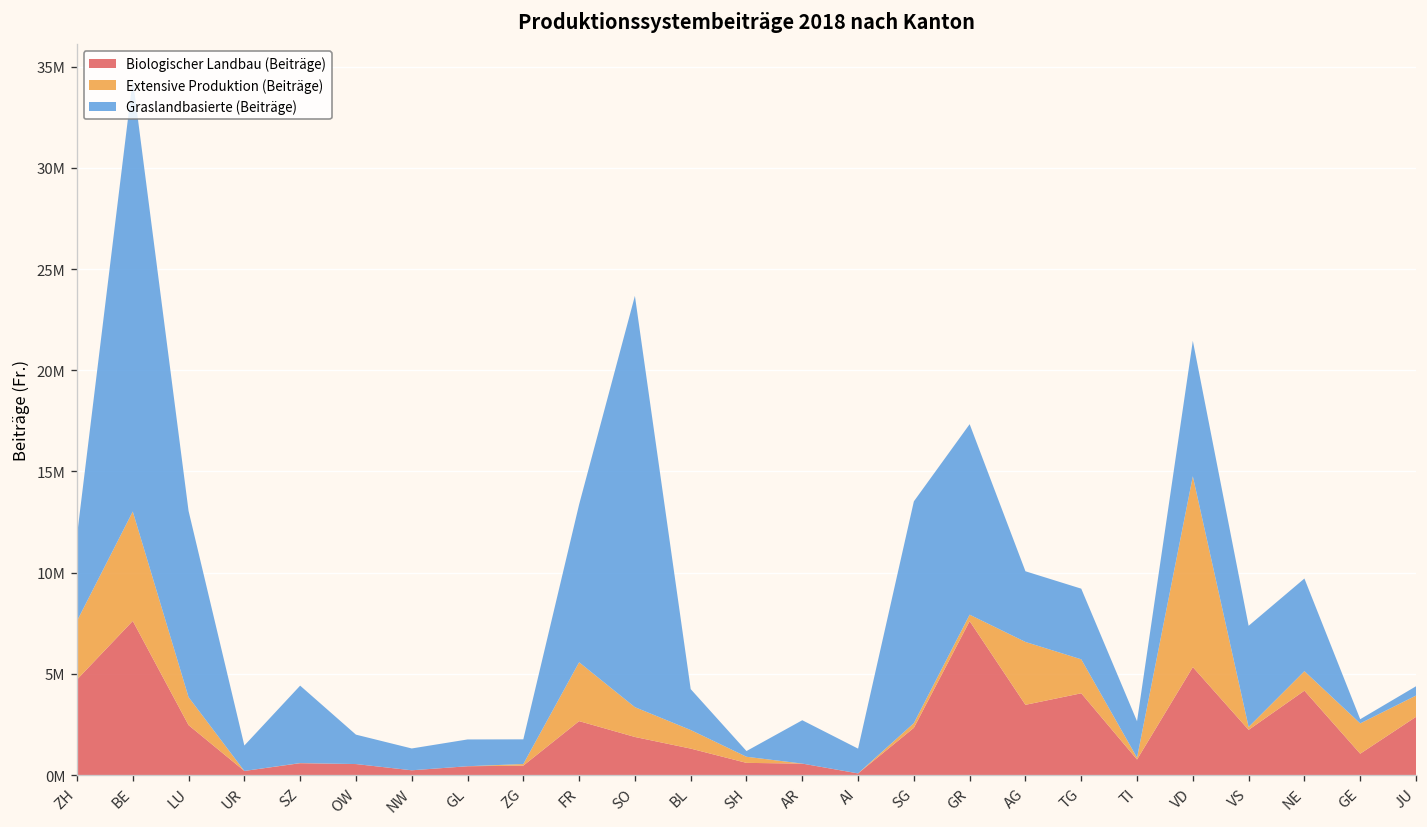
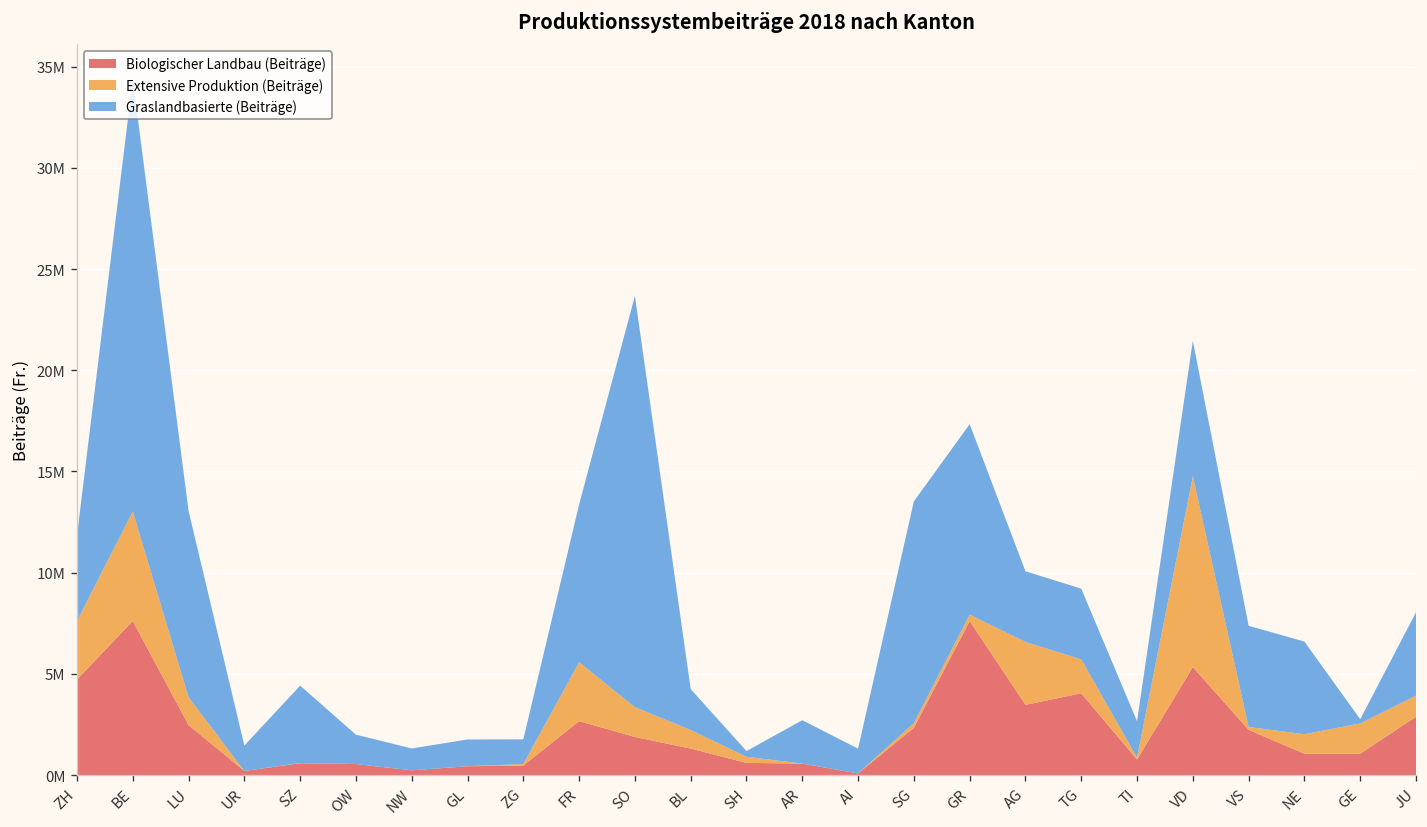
Biologischer Landbau (Beiträge), NE: 4200000 -> 1100000
Graslandbasierte (Beiträge), JU: 500000 -> 4100000
